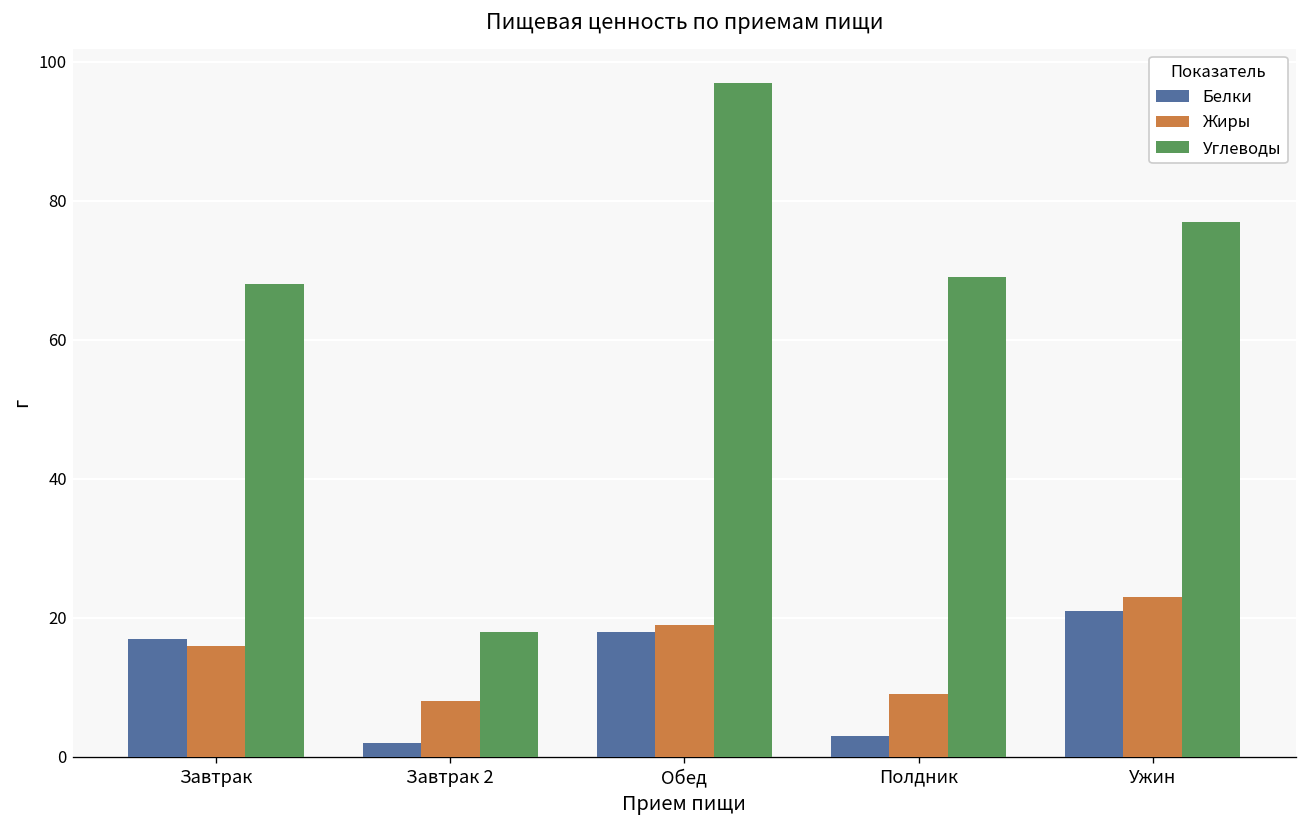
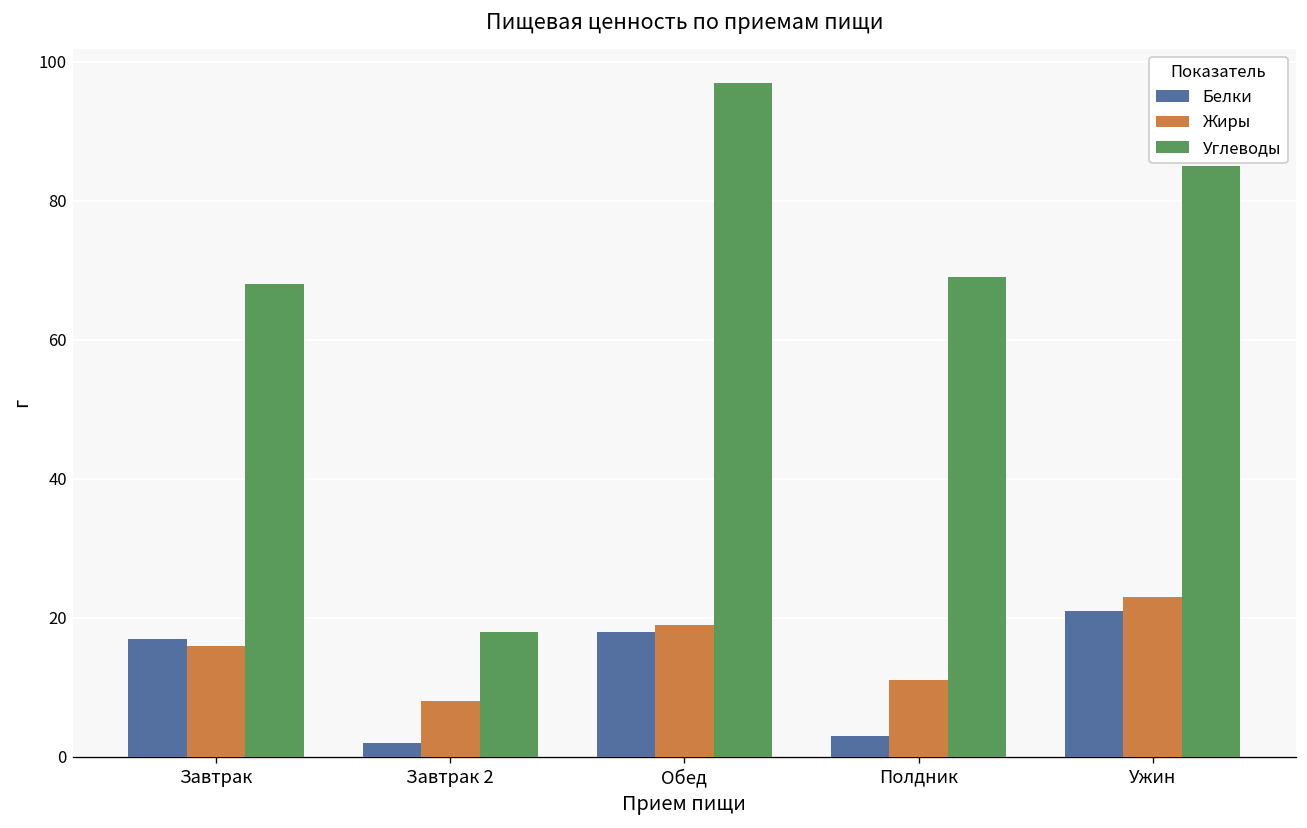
Жиры, Полдник: 9 -> 11
Углеводы, Ужин: 77 -> 85
